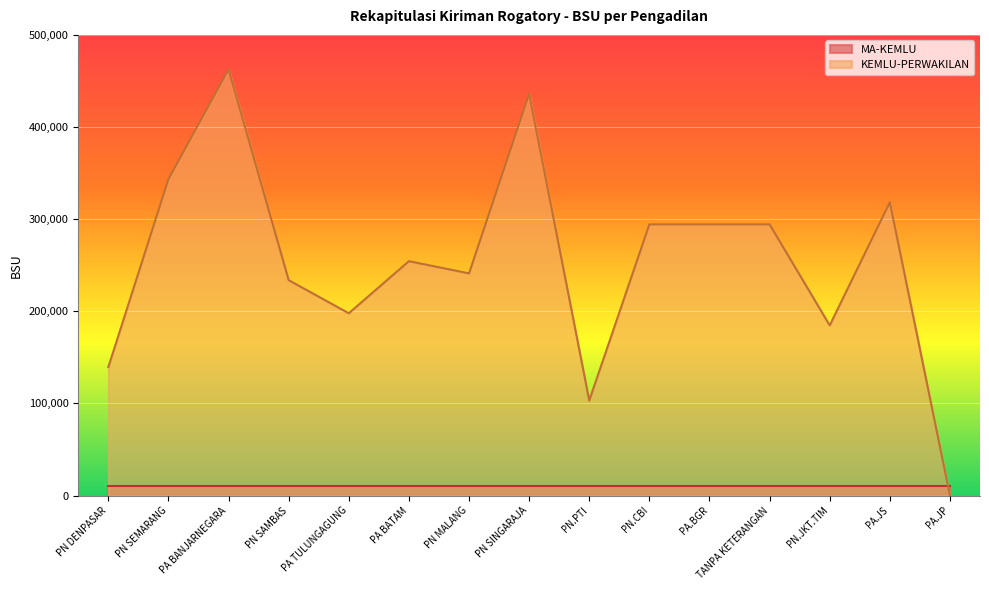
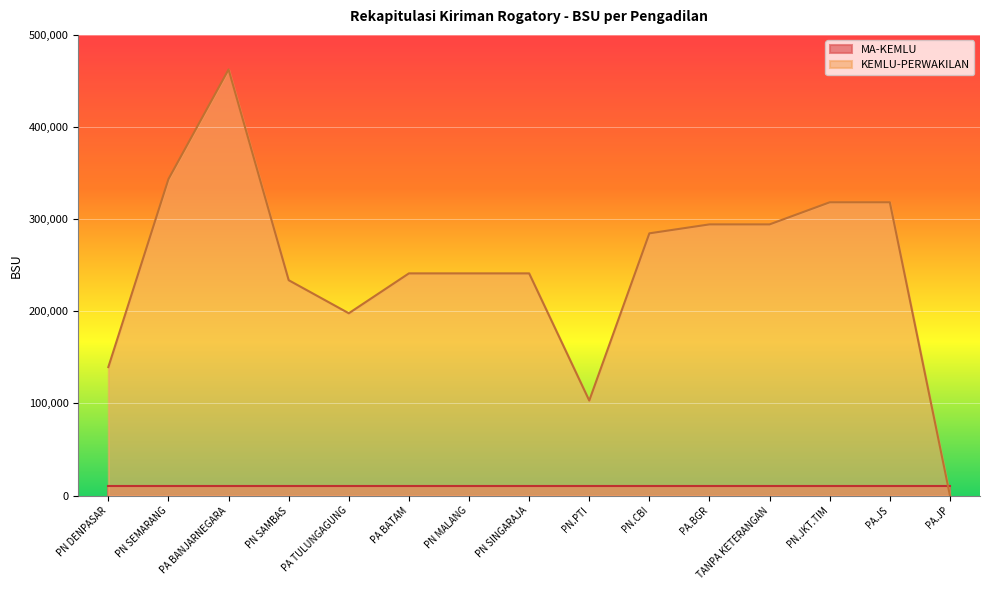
KEMLU-PERWAKILAN, PA BATAM: 250,000 -> 240,000
KEMLU-PERWAKILAN, PN SINGARAJA: 440,000 -> 240,000
KEMLU-PERWAKILAN, PN.CBI: 290,000 -> 280,000
KEMLU-PERWAKILAN, PN.JKT.TIM: 180,000 -> 320,000
